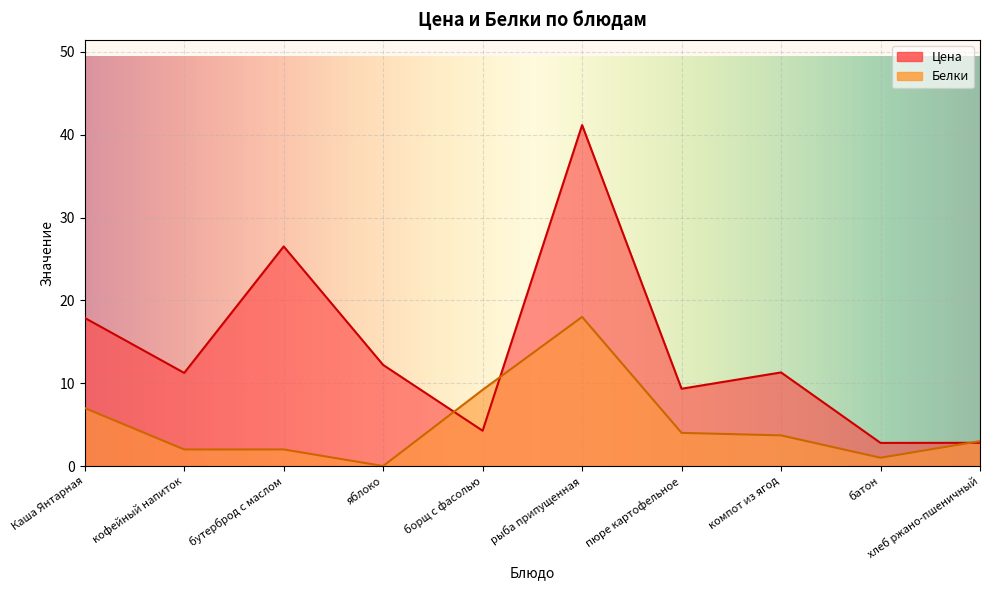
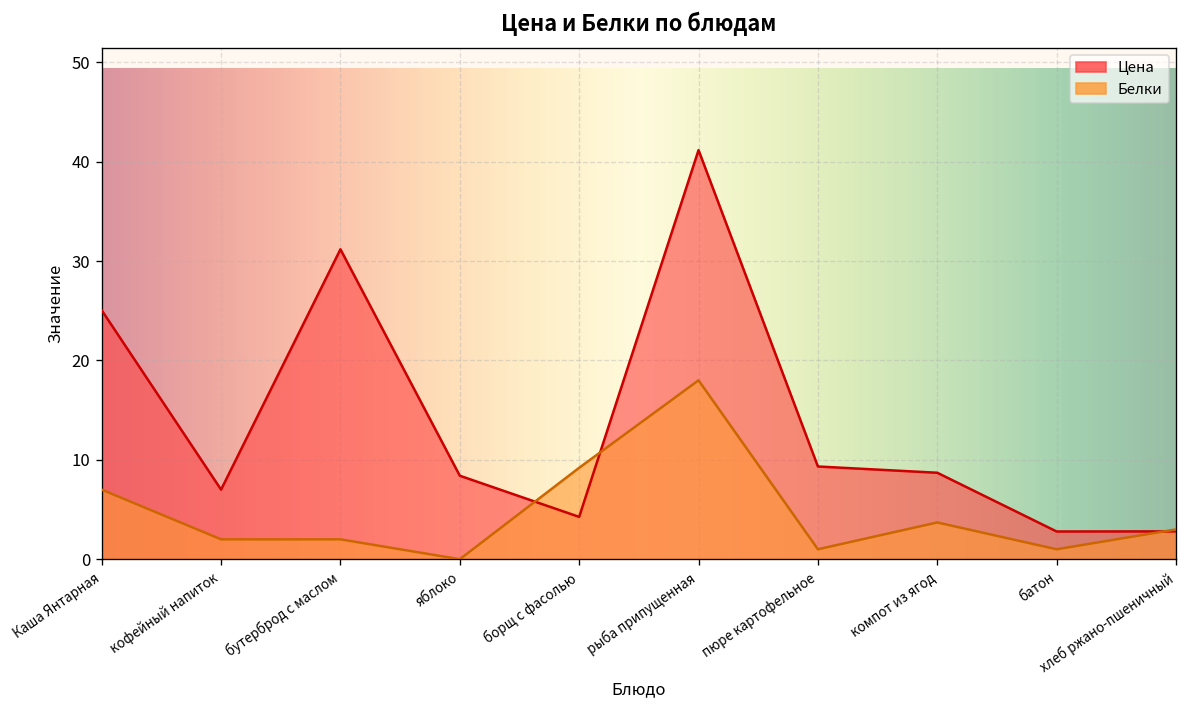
Цена, Каша Янтарная: 18 -> 25
Цена, кофейный напиток: 11 -> 7
Цена, бутерброд с маслом: 27 -> 31
Цена, яблоко: 12 -> 8
Белки, пюре картофельное: 4 -> 1
Цена, компот из ягод: 11 -> 9
